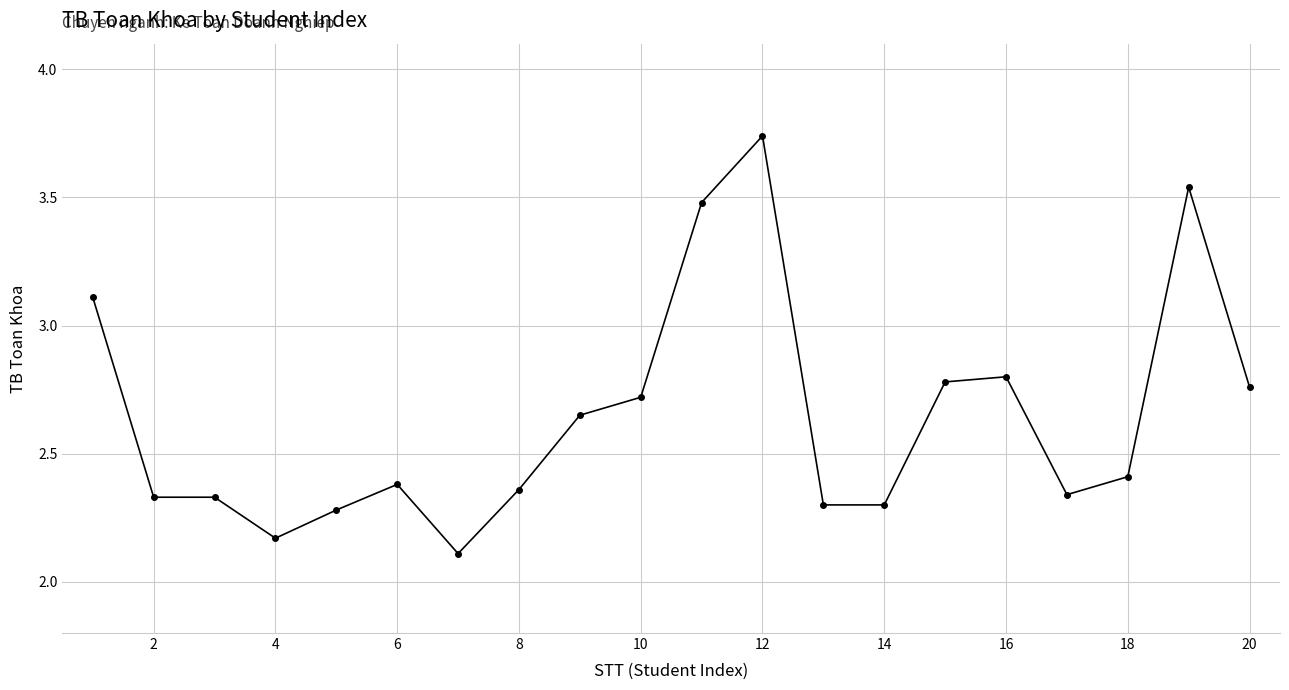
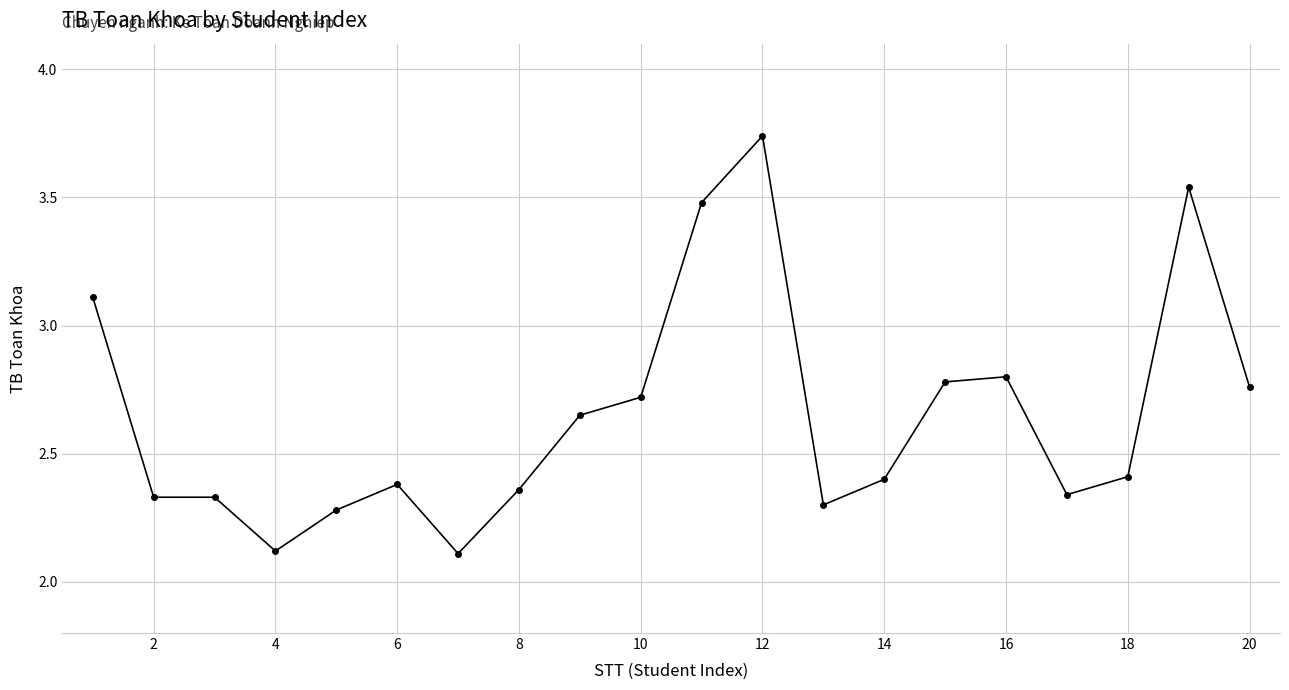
4: 2.17 -> 2.12
14: 2.3 -> 2.4
